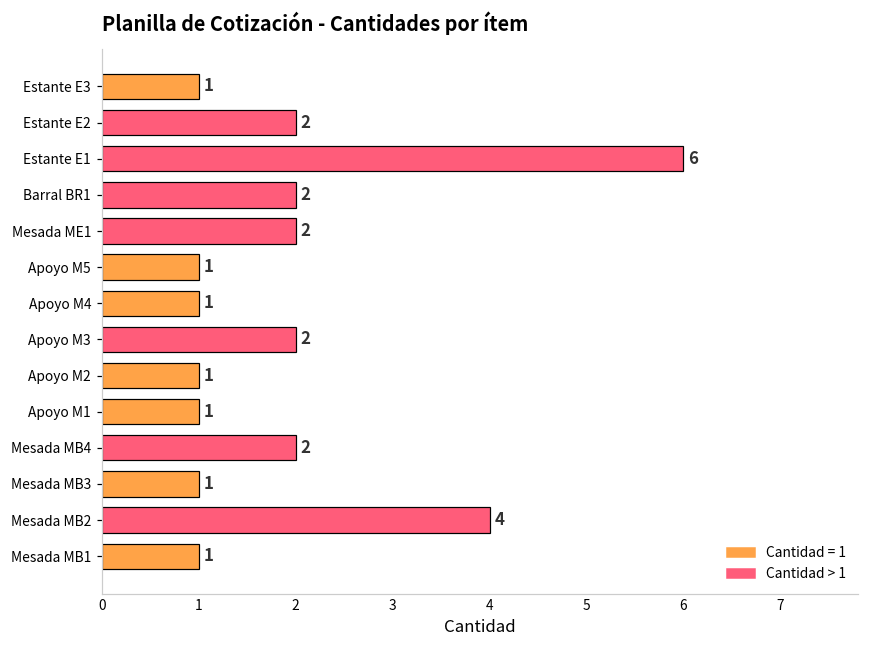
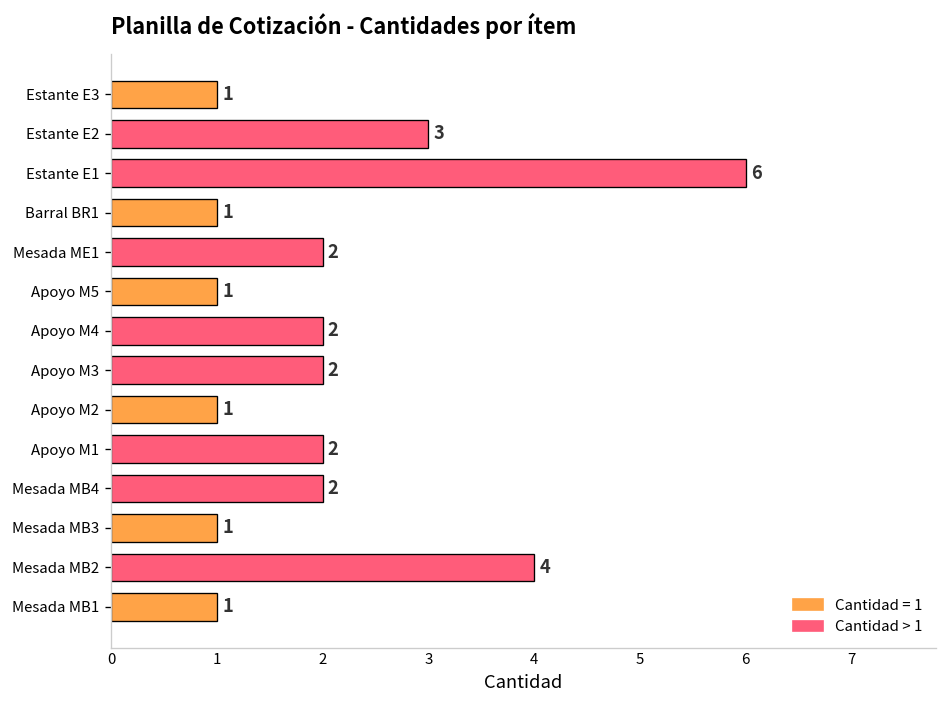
Estante E2: 2 -> 3
Barral BR1: 2 -> 1
Apoyo M4: 1 -> 2
Apoyo M1: 1 -> 2
